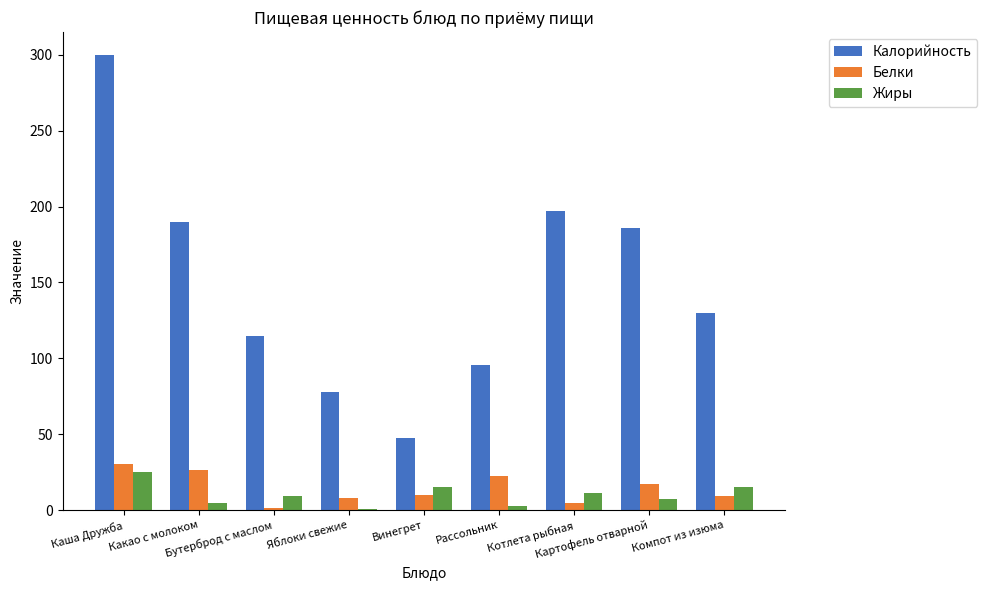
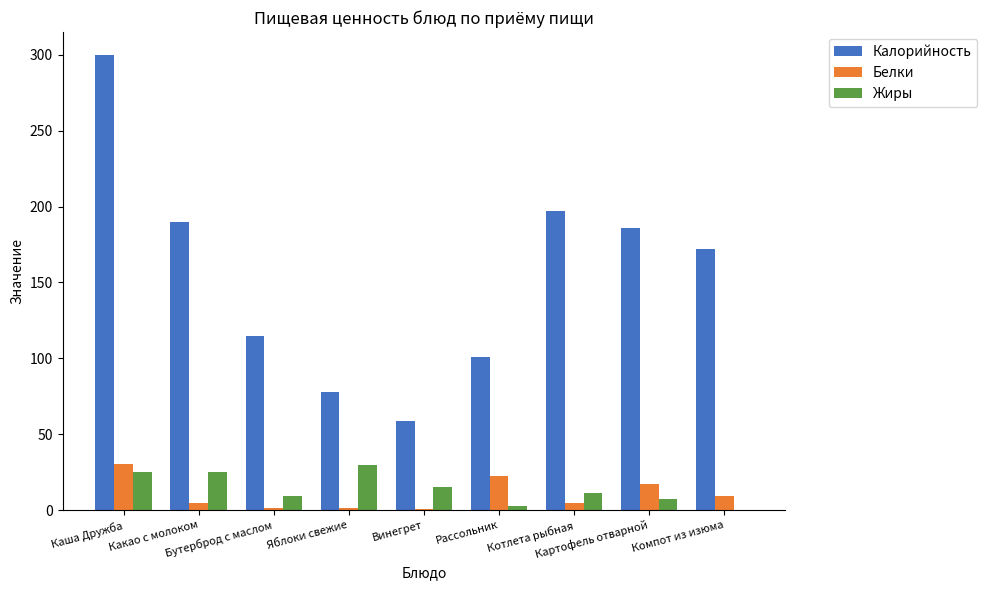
Белки, Какао с молоком: 27 -> 5
Жиры, Какао с молоком: 5 -> 25
Белки, Яблоки свежие: 8 -> 1
Жиры, Яблоки свежие: 1 -> 30
Калорийность, Винегрет: 47 -> 58
Белки, Винегрет: 10 -> 1
Калорийность, Рассольник: 96 -> 101
Калорийность, Компот из изюма: 130 -> 172
Жиры, Компот из изюма: 15 -> 0
